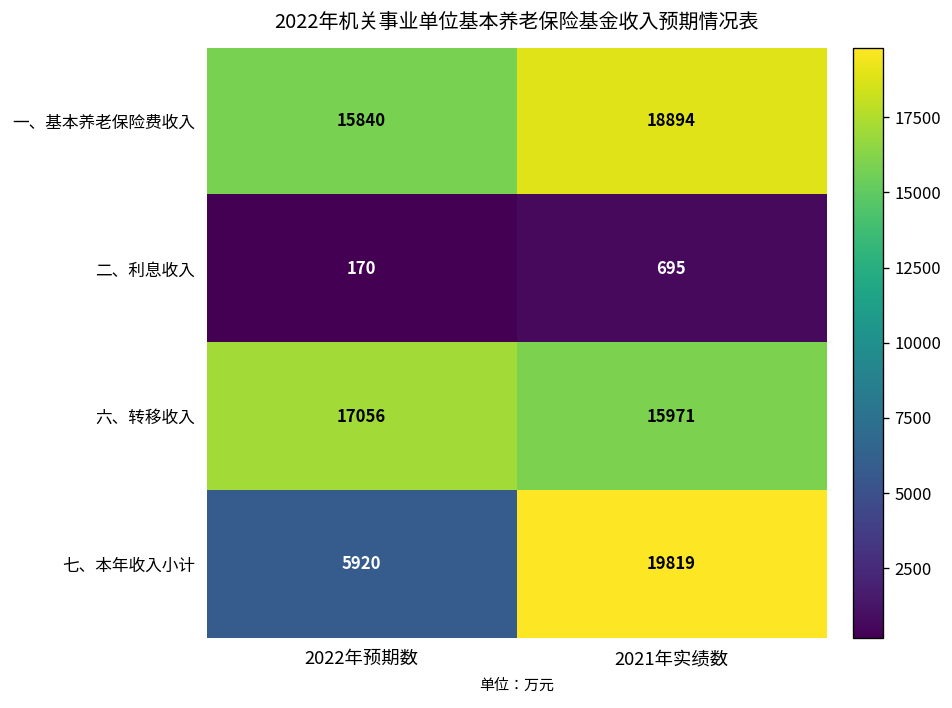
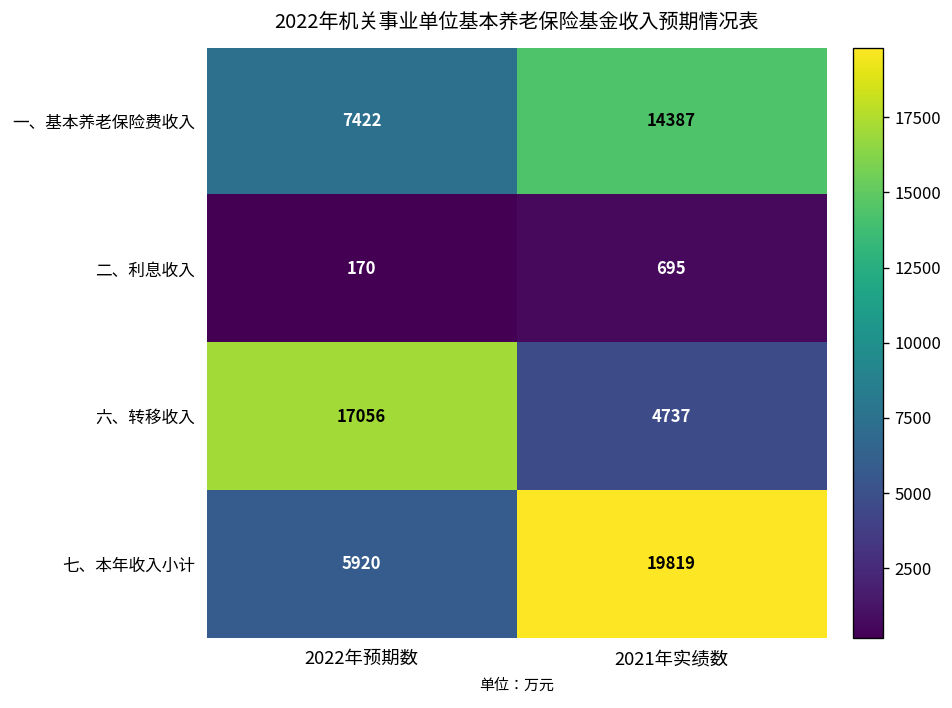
一、基本养老保险费收入, 2022年预期数: 15840 -> 7422
一、基本养老保险费收入, 2021年实绩数: 18894 -> 14387
六、转移收入, 2021年实绩数: 15971 -> 4737
